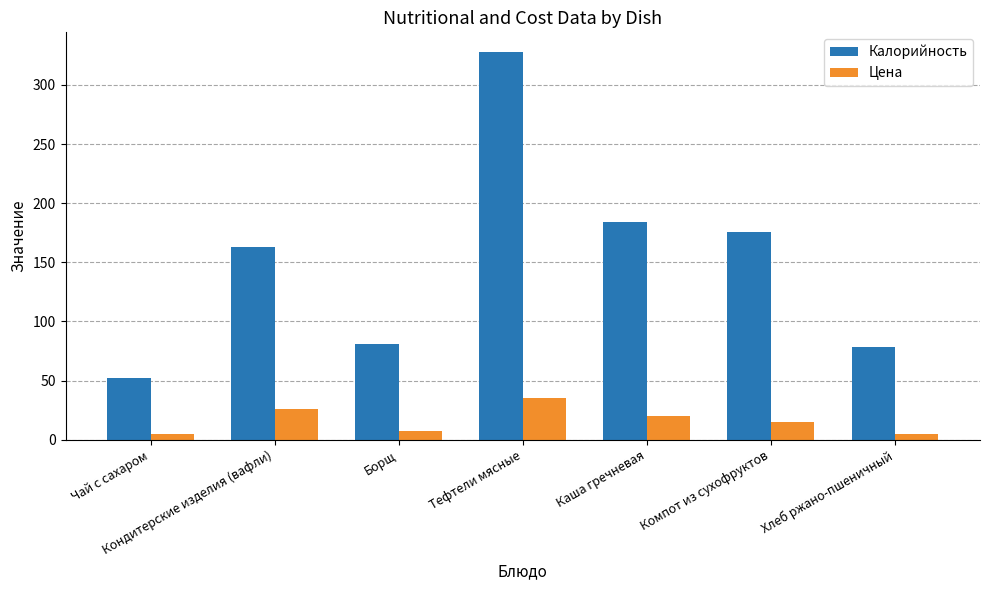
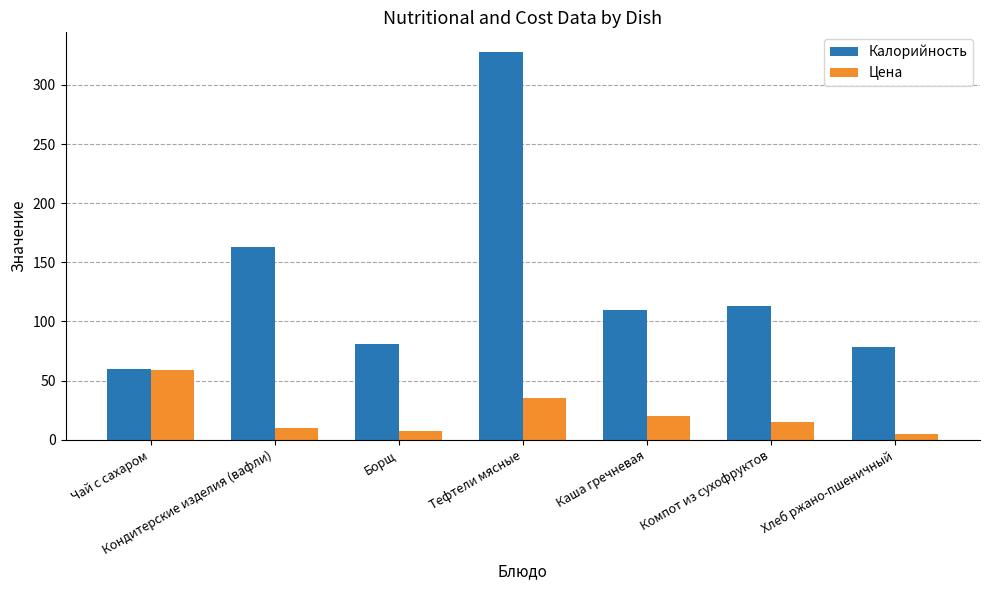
Калорийность, Чай с сахаром: 52 -> 60
Цена, Чай с сахаром: 5 -> 59
Цена, Кондитерские изделия (вафли): 26 -> 10
Калорийность, Каша гречневая: 184 -> 110
Калорийность, Компот из сухофруктов: 176 -> 113
